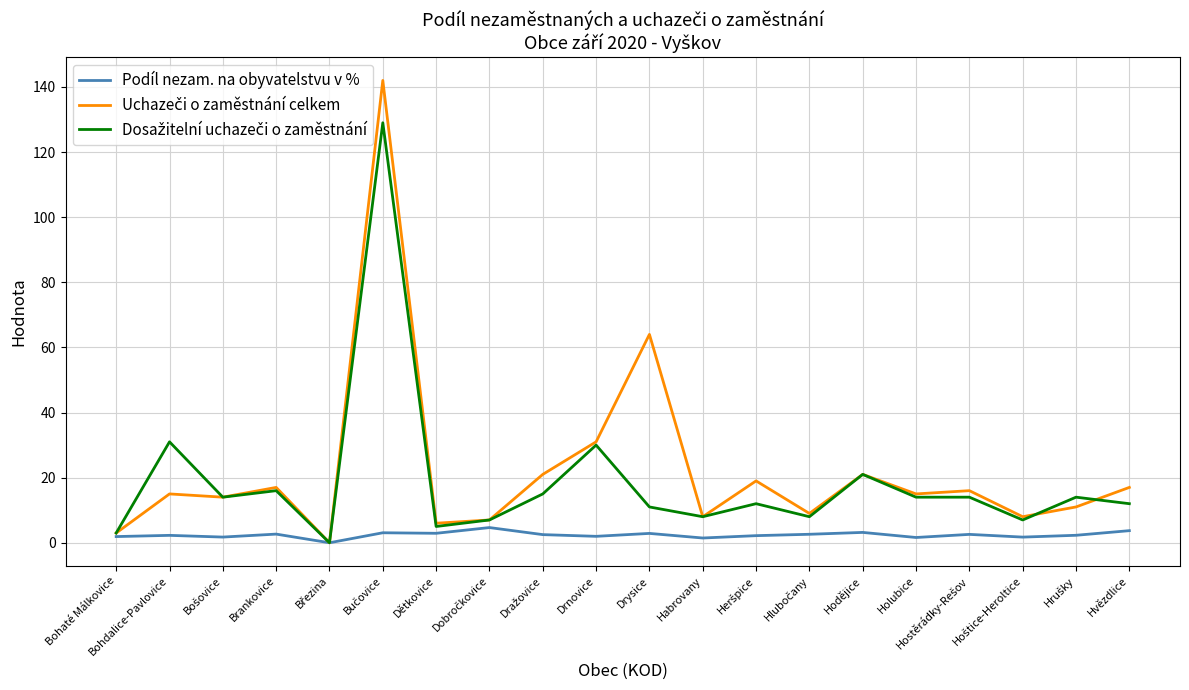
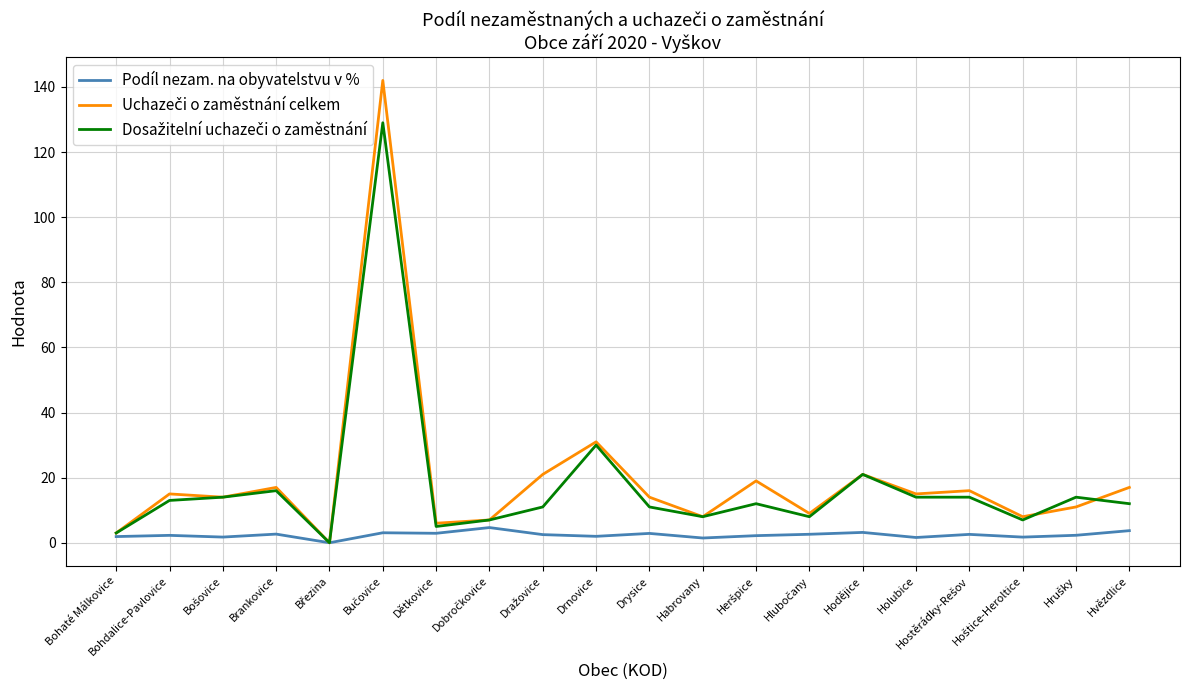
Dosažitelní uchazeči o zaměstnání, Bohdalice-Pavlovice: 31 -> 13
Dosažitelní uchazeči o zaměstnání, Dražovice: 15 -> 11
Uchazeči o zaměstnání celkem, Drysice: 64 -> 14
